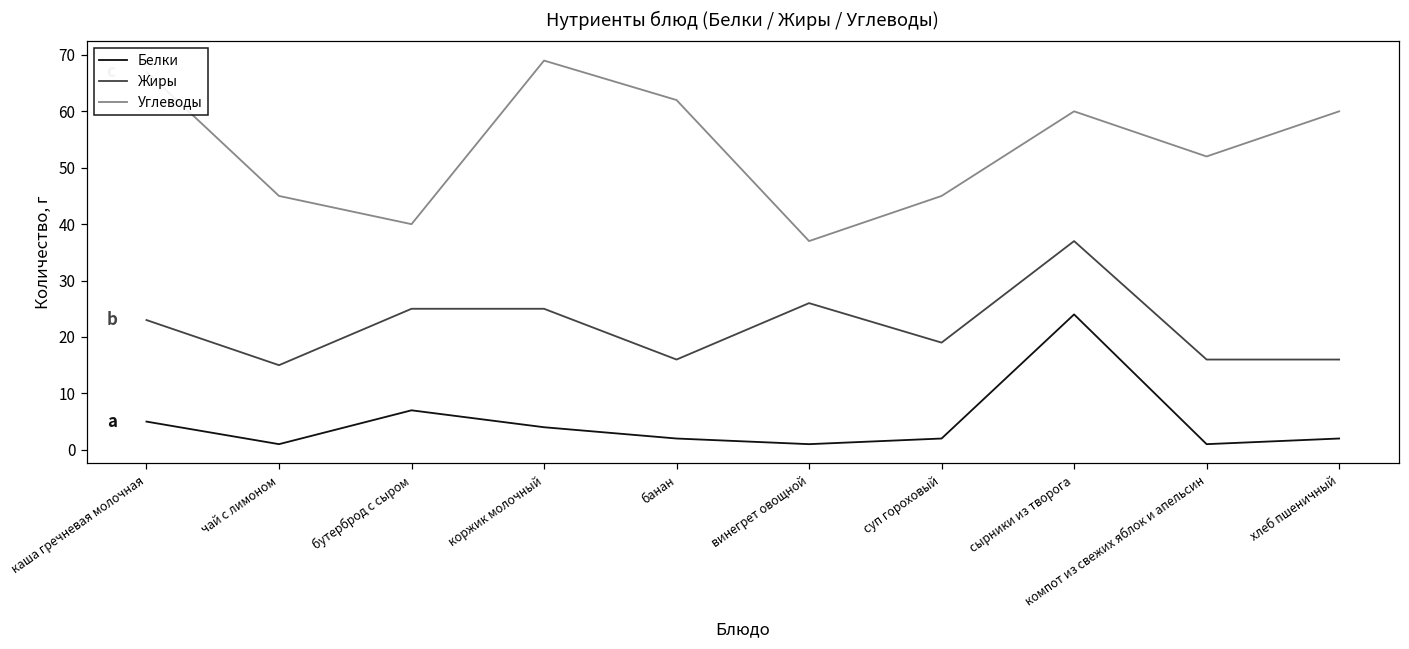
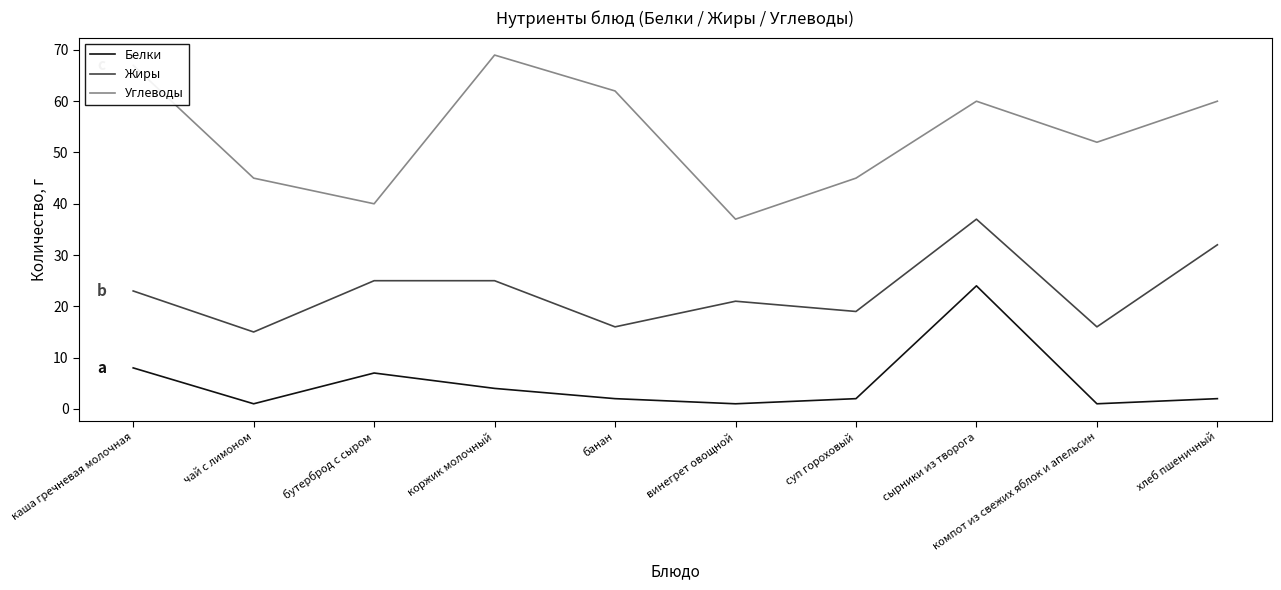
Белки, каша гречневая молочная: 5 -> 8
Жиры, винегрет овощной: 26 -> 21
Жиры, хлеб пшеничный: 16 -> 32
